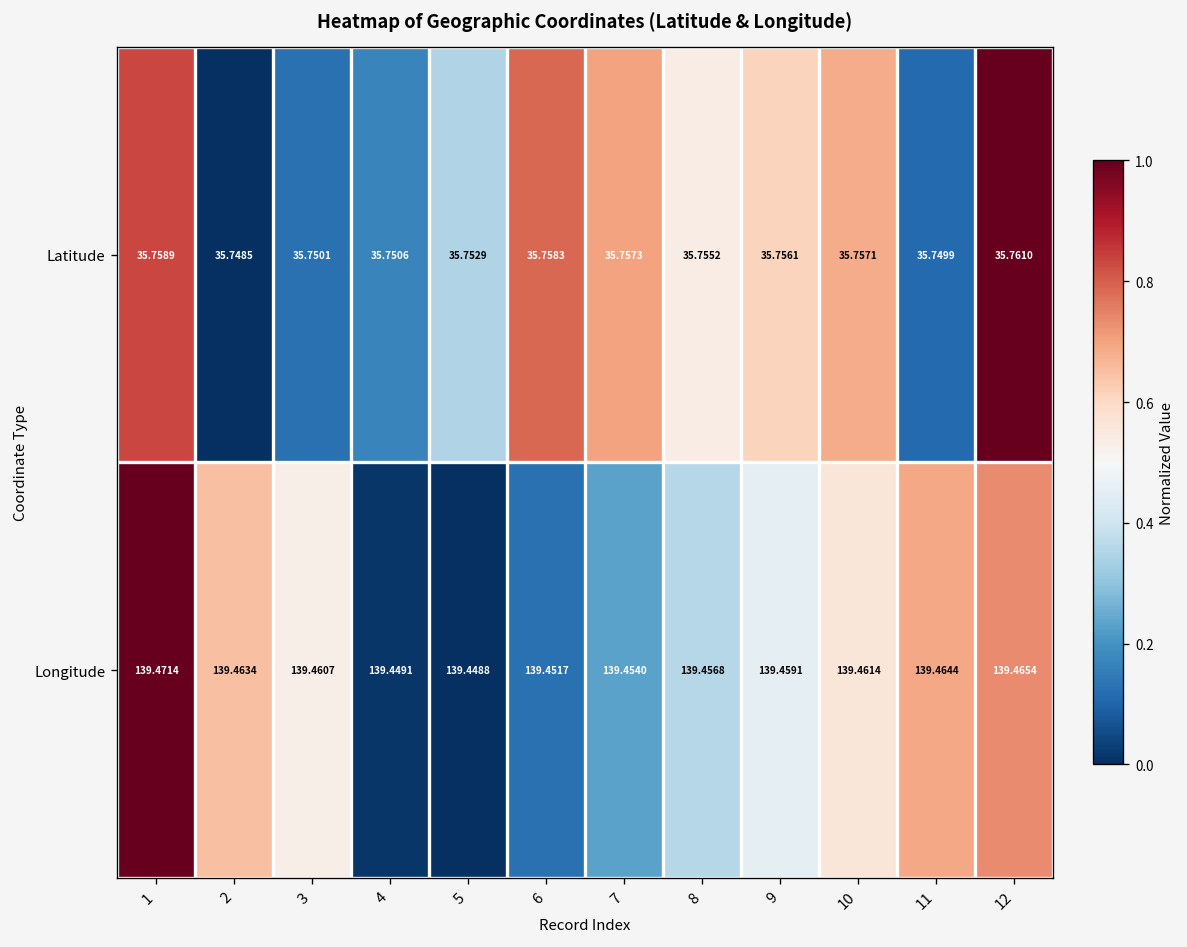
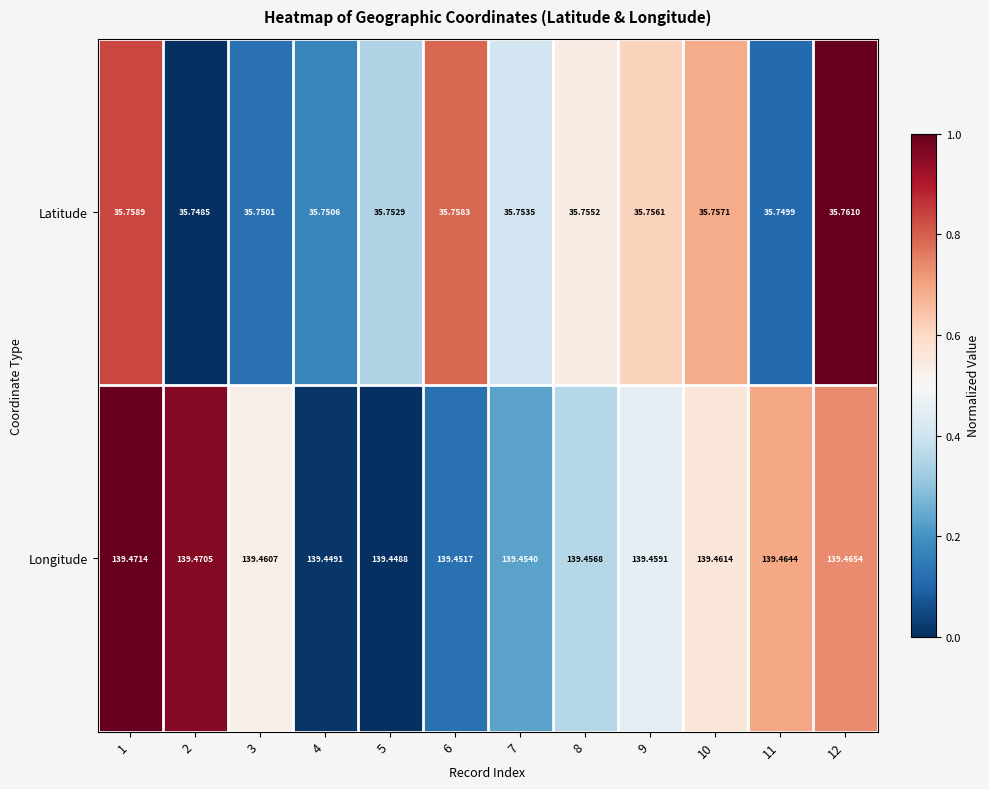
Latitude, 7: 35.7573 -> 35.7535
Longitude, 2: 139.4634 -> 139.4705
